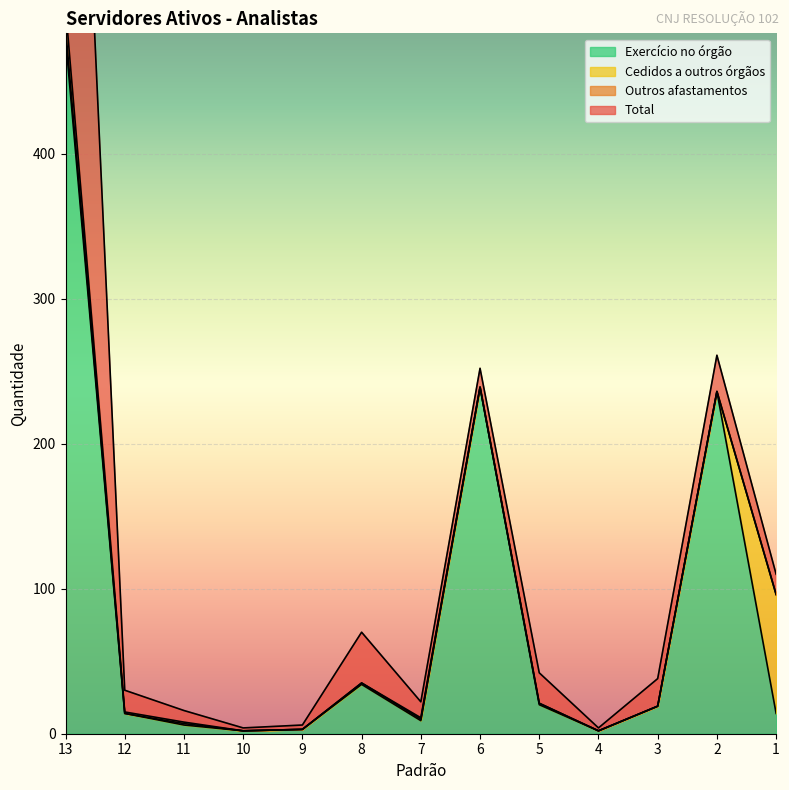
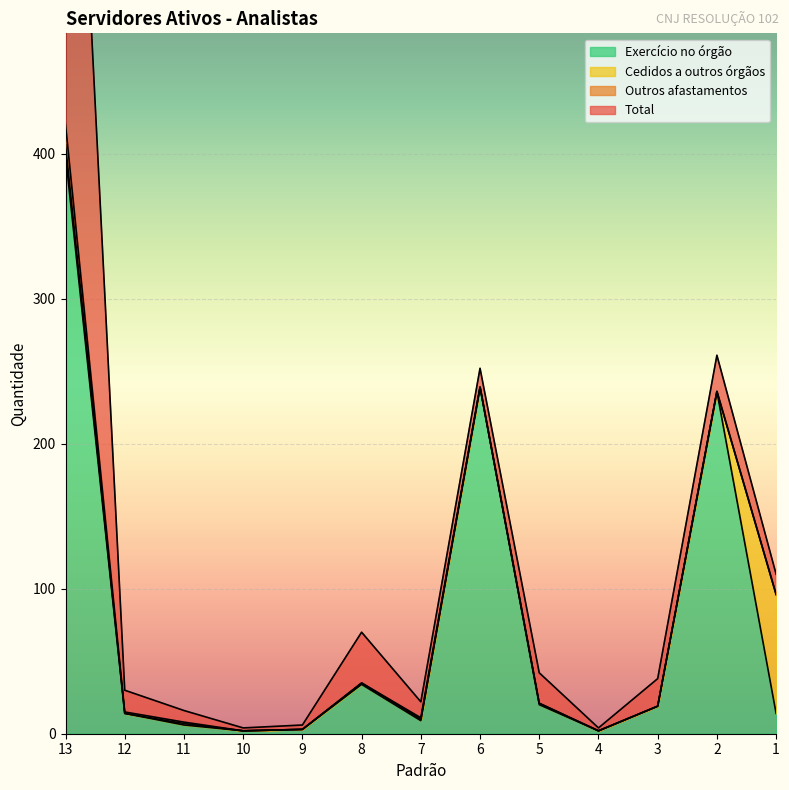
Exercício no órgão, 13: 480 -> 399
